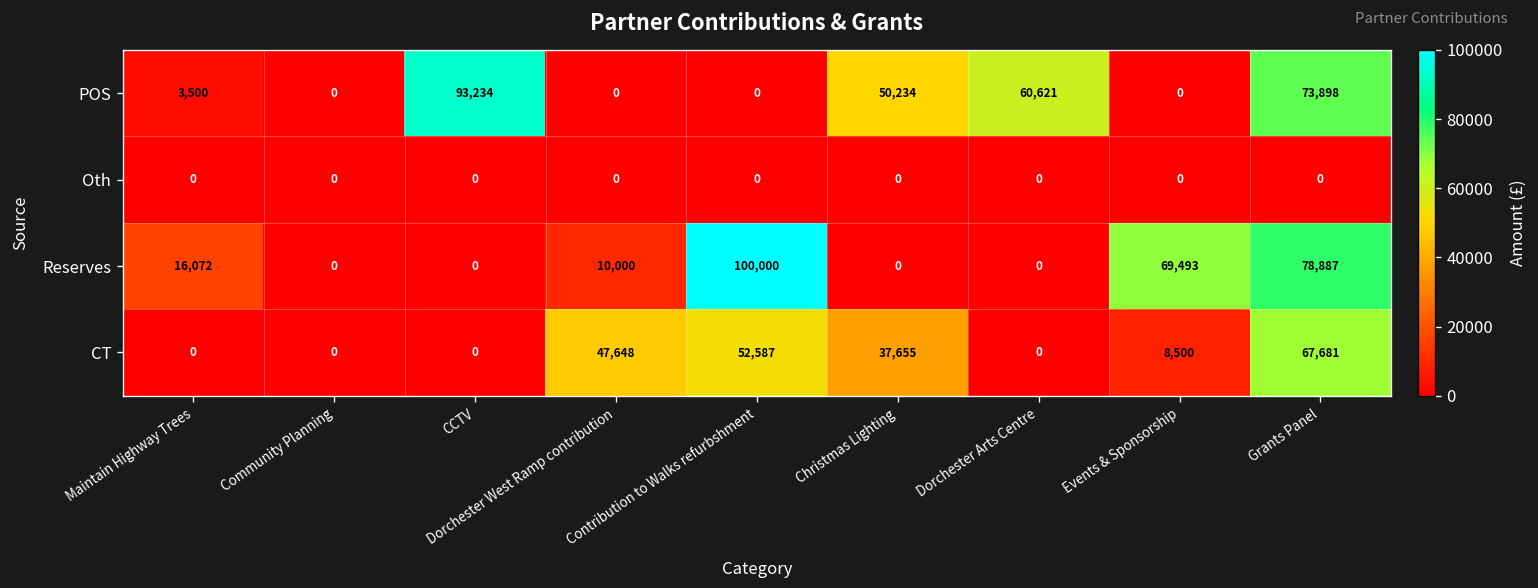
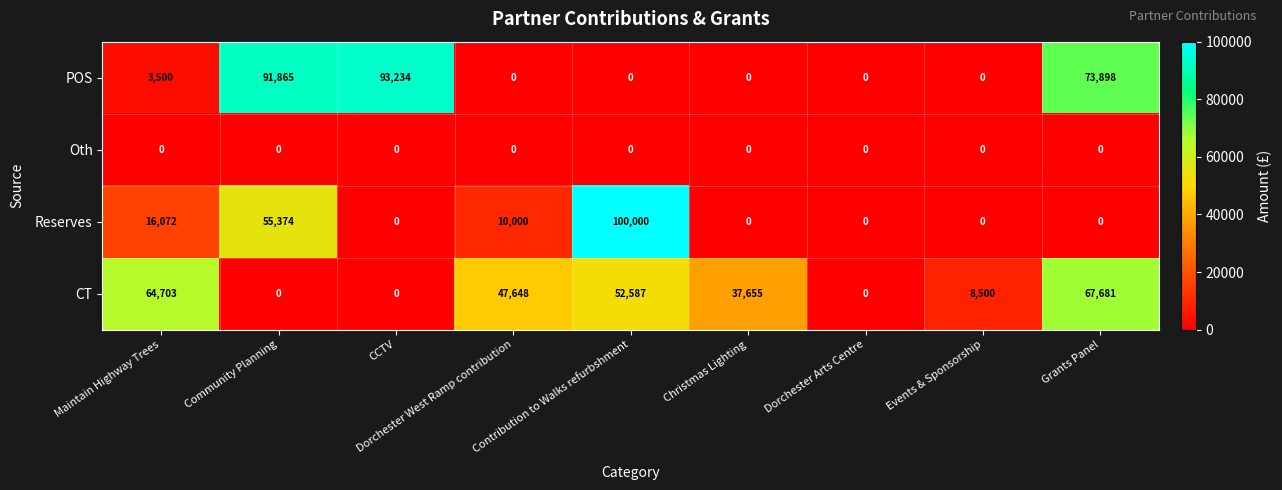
POS, Community Planning: 0 -> 91,865
POS, Christmas Lighting: 50,234 -> 0
POS, Dorchester Arts Centre: 60,621 -> 0
Reserves, Community Planning: 0 -> 55,374
Reserves, Events & Sponsorship: 69,493 -> 0
Reserves, Grants Panel: 78,887 -> 0
CT, Maintain Highway Trees: 0 -> 64,703
